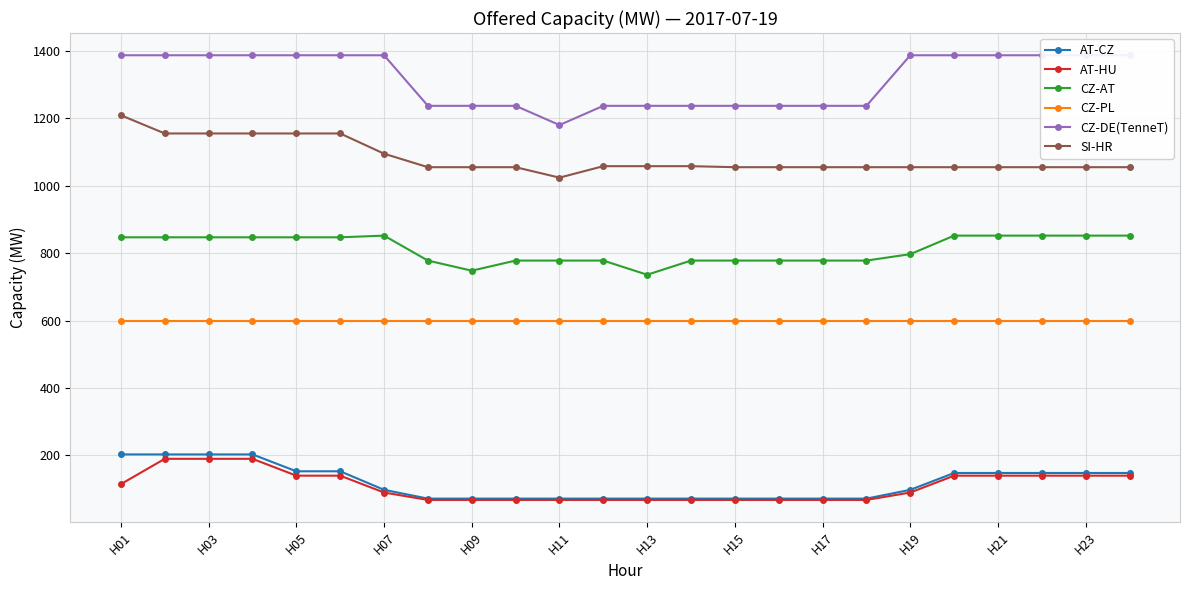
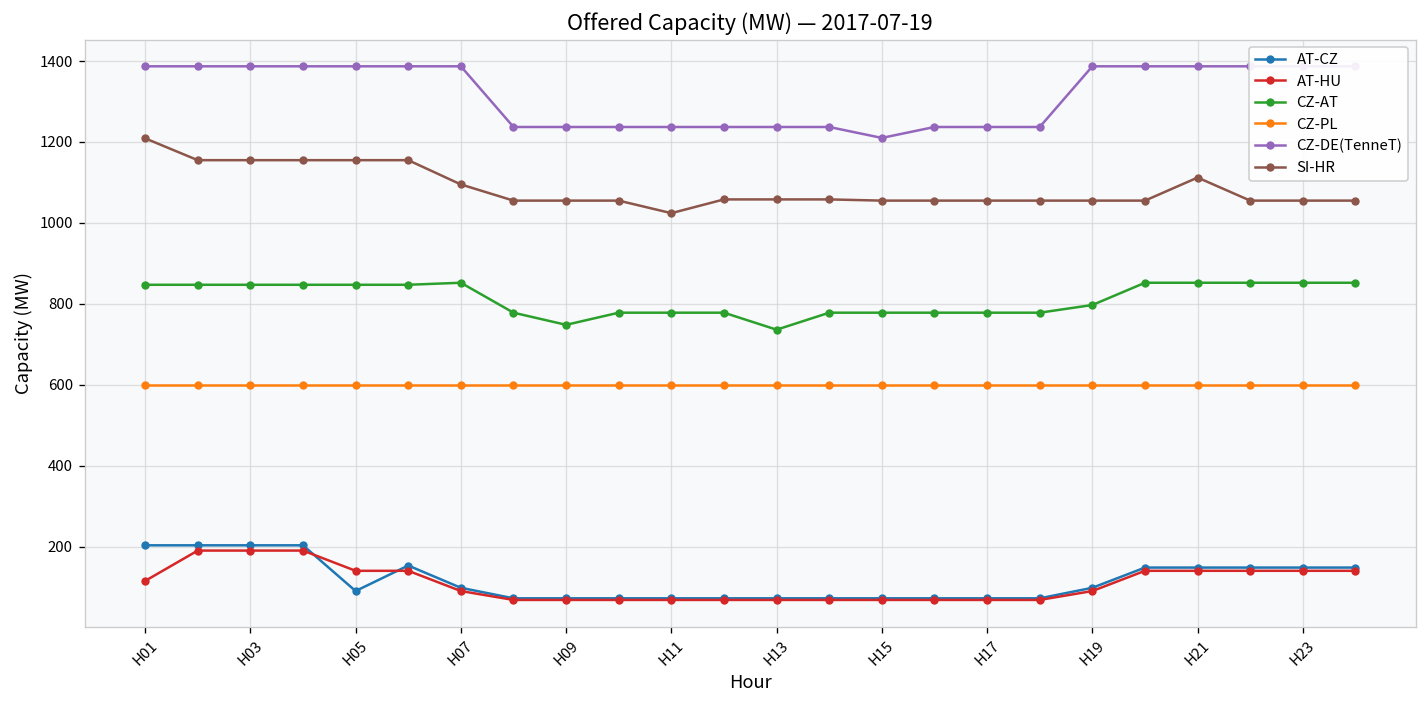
AT-CZ, H05: 150 -> 90
CZ-DE(TenneT), H11: 1180 -> 1240
CZ-DE(TenneT), H15: 1240 -> 1210
SI-HR, H21: 1060 -> 1110
